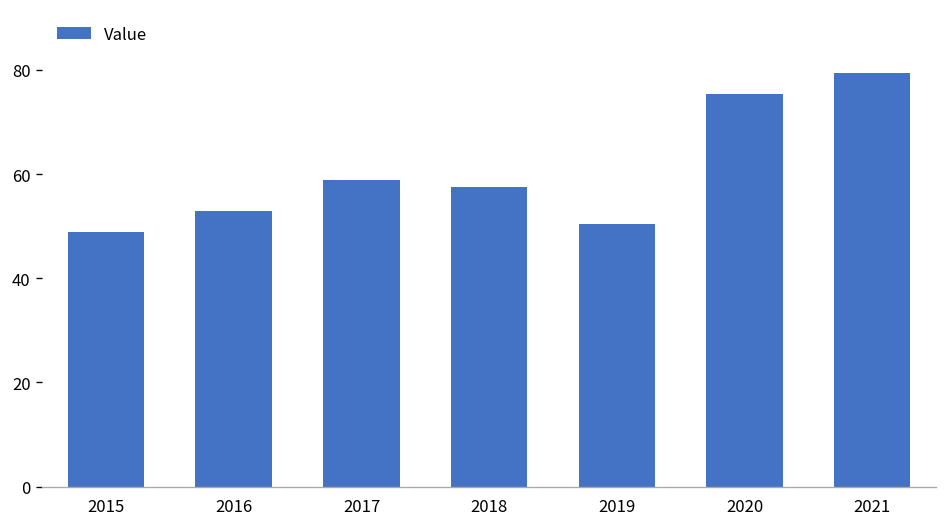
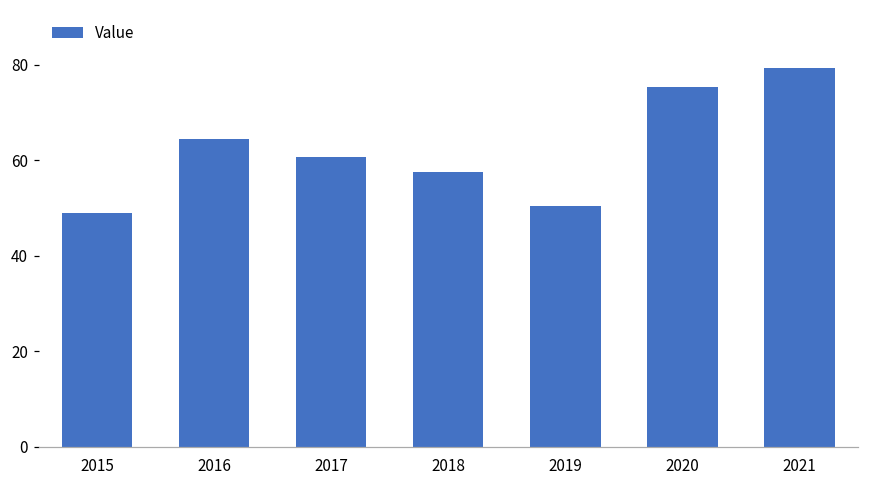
2016: 53 -> 64
2017: 59 -> 61
